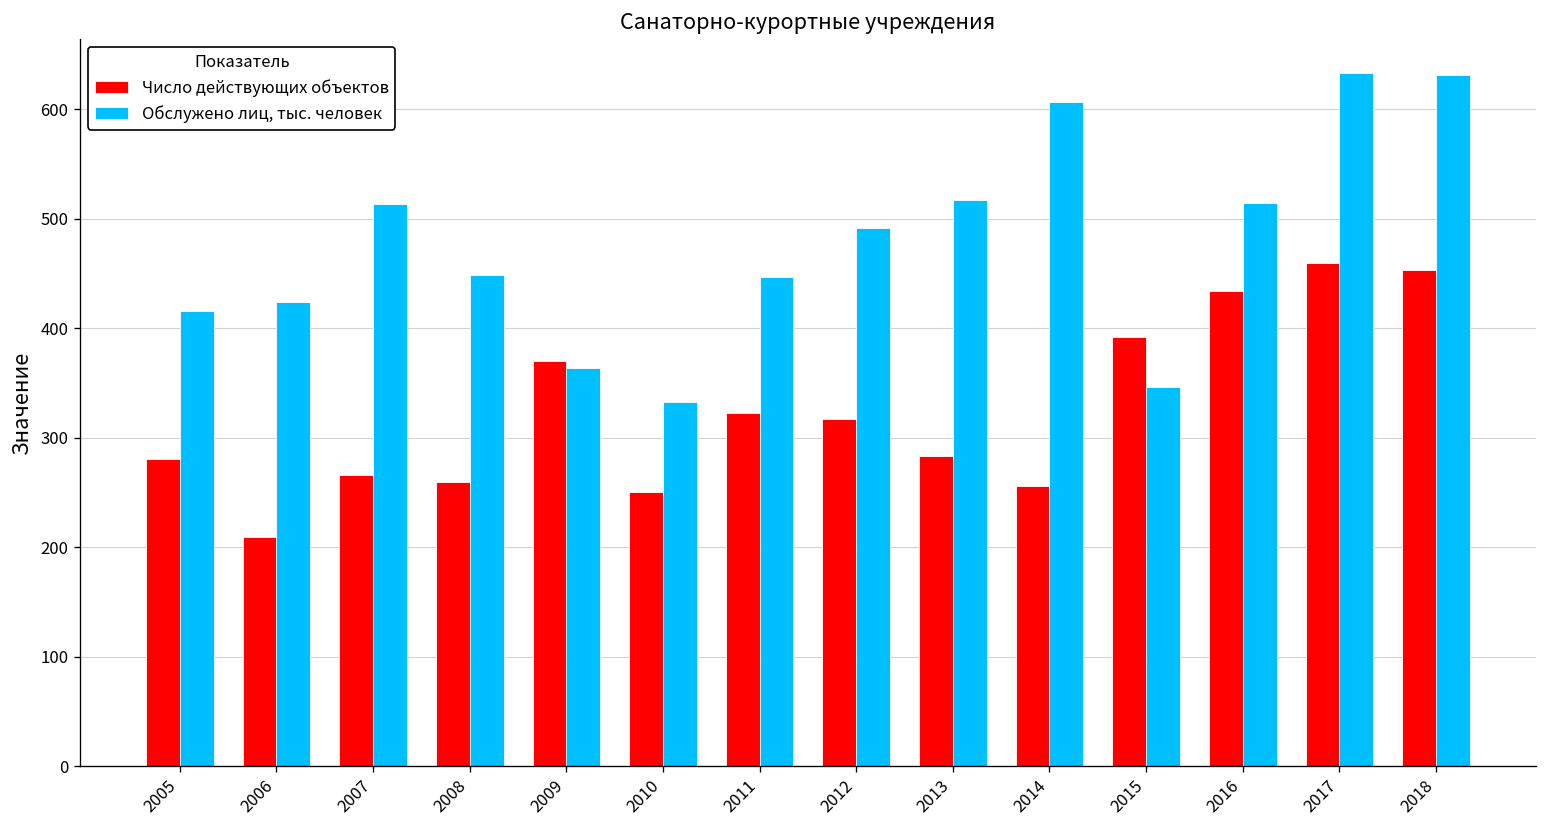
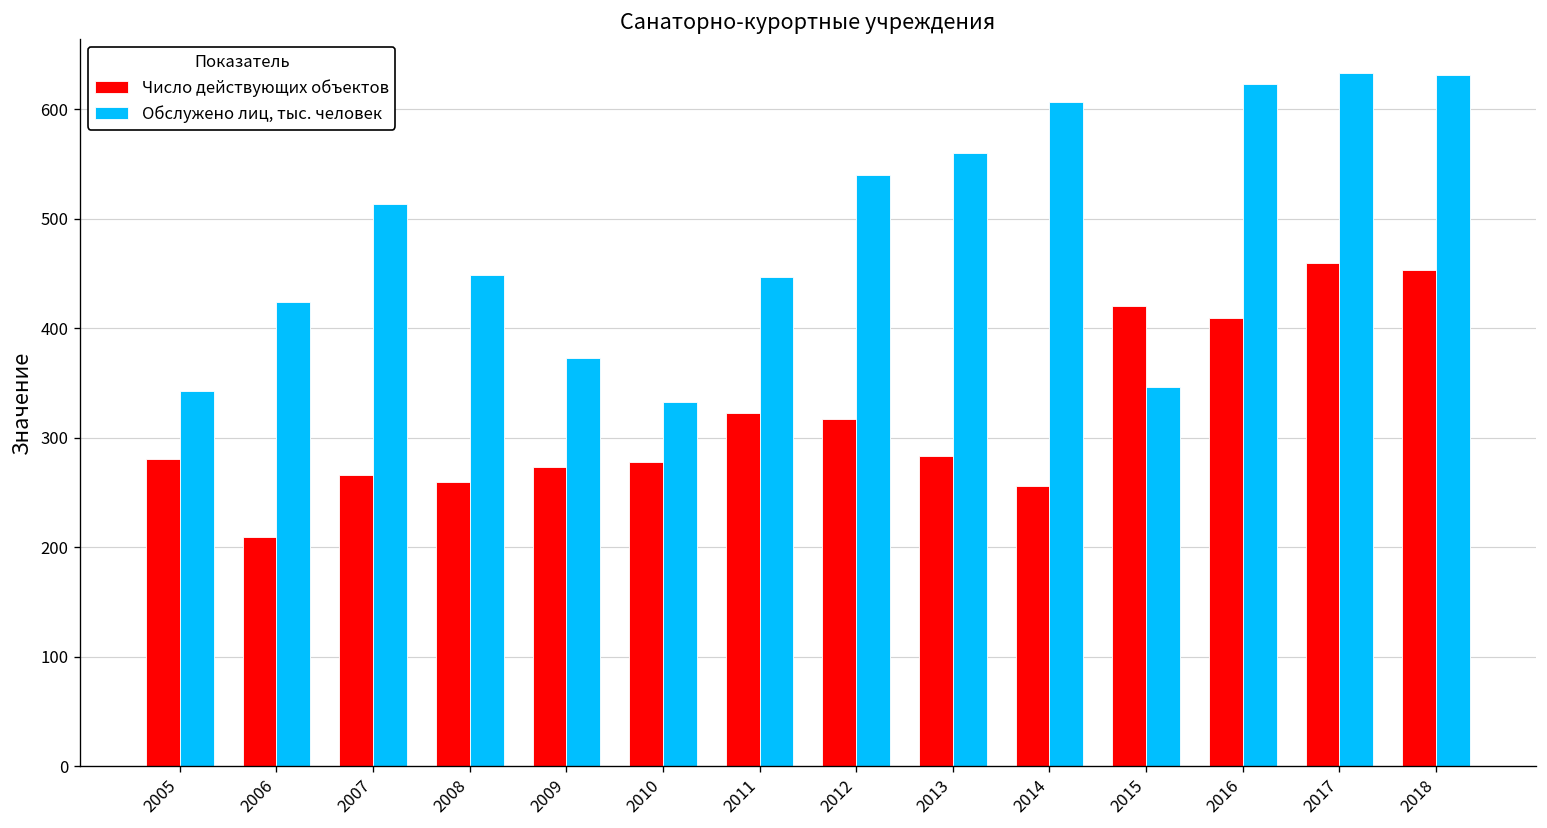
Обслужено лиц, тыс. человек, 2005: 420 -> 340
Число действующих объектов, 2009: 370 -> 270
Обслужено лиц, тыс. человек, 2009: 360 -> 370
Число действующих объектов, 2010: 250 -> 280
Обслужено лиц, тыс. человек, 2012: 490 -> 540
Обслужено лиц, тыс. человек, 2013: 520 -> 560
Число действующих объектов, 2015: 390 -> 420
Число действующих объектов, 2016: 430 -> 410
Обслужено лиц, тыс. человек, 2016: 510 -> 620
